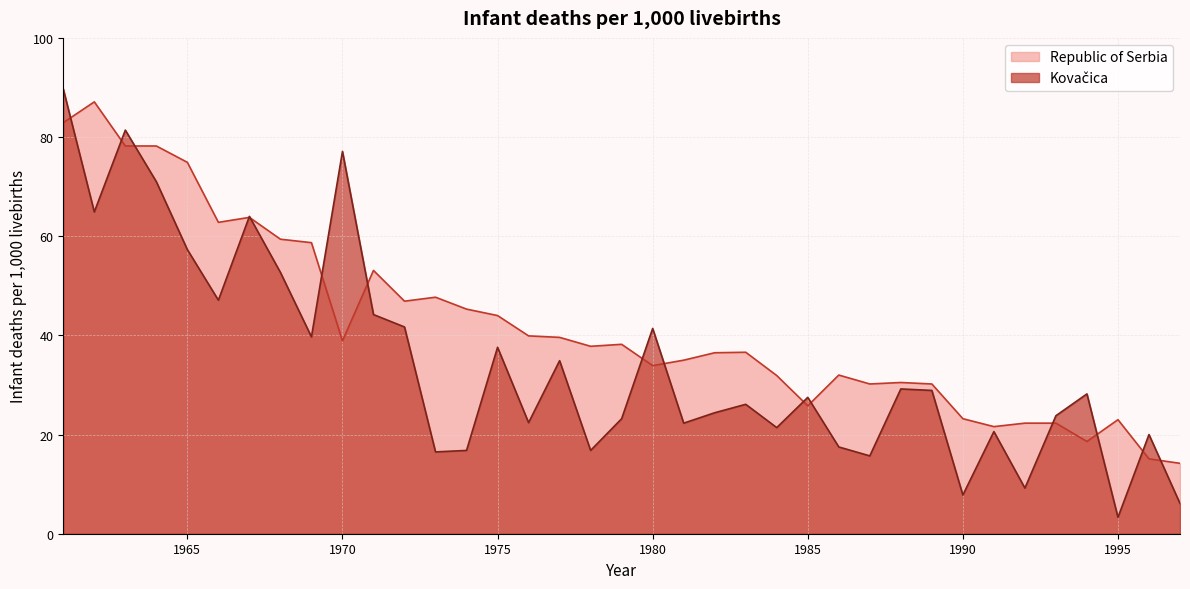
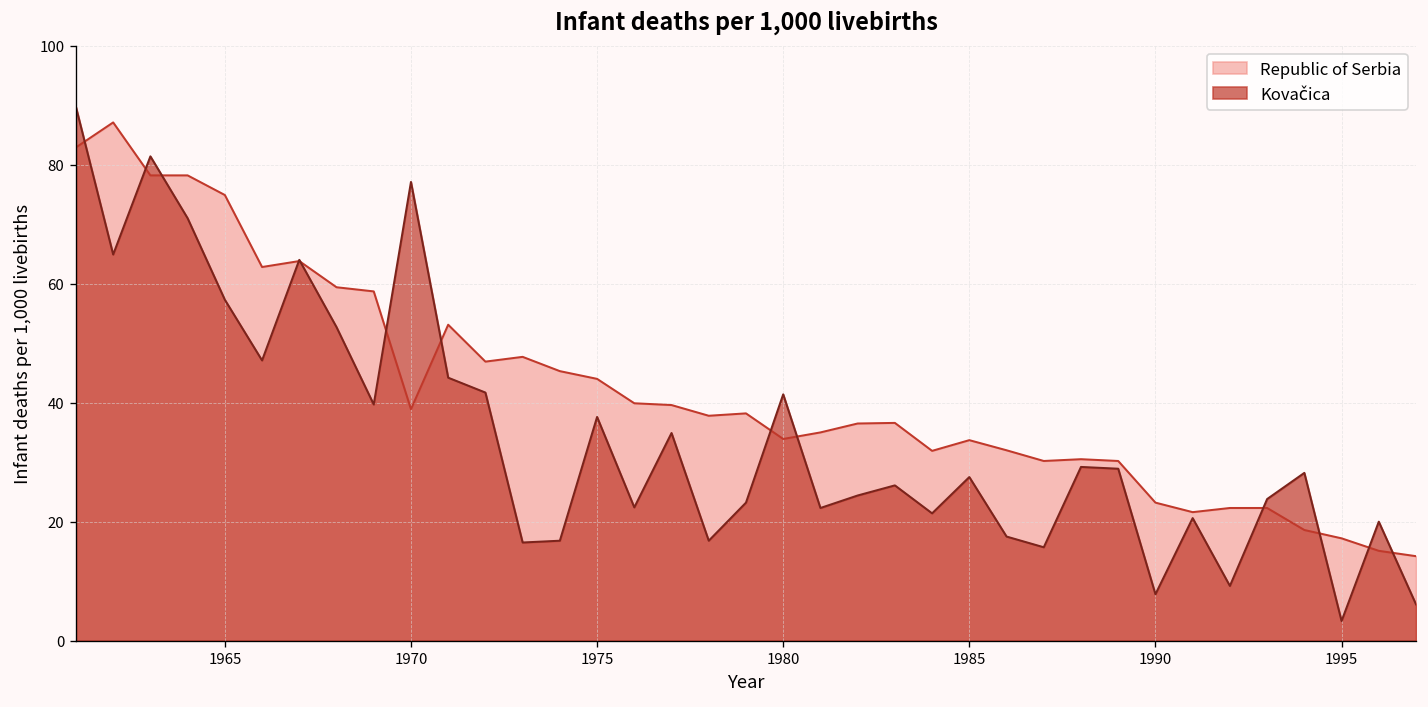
Republic of Serbia, 1985: 26 -> 34
Republic of Serbia, 1995: 23 -> 17
